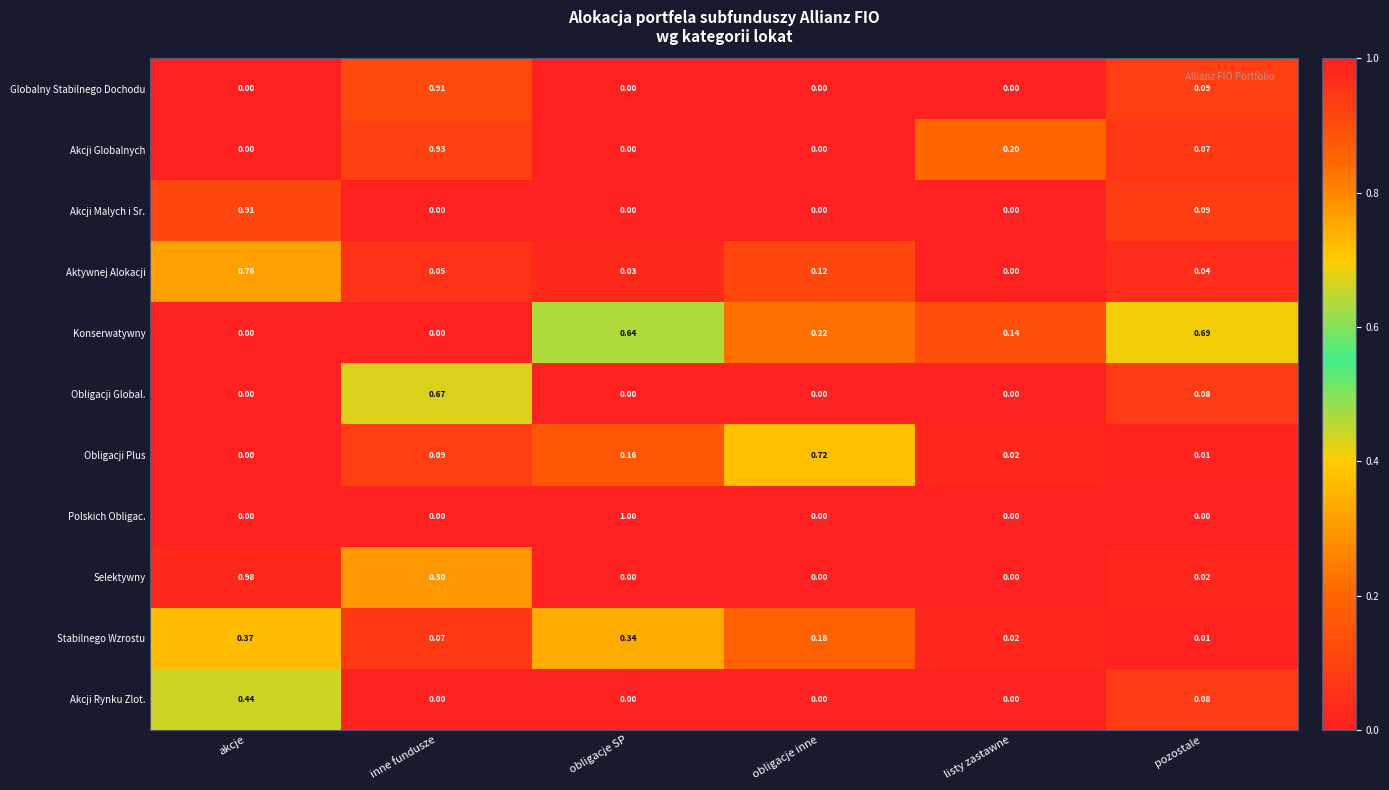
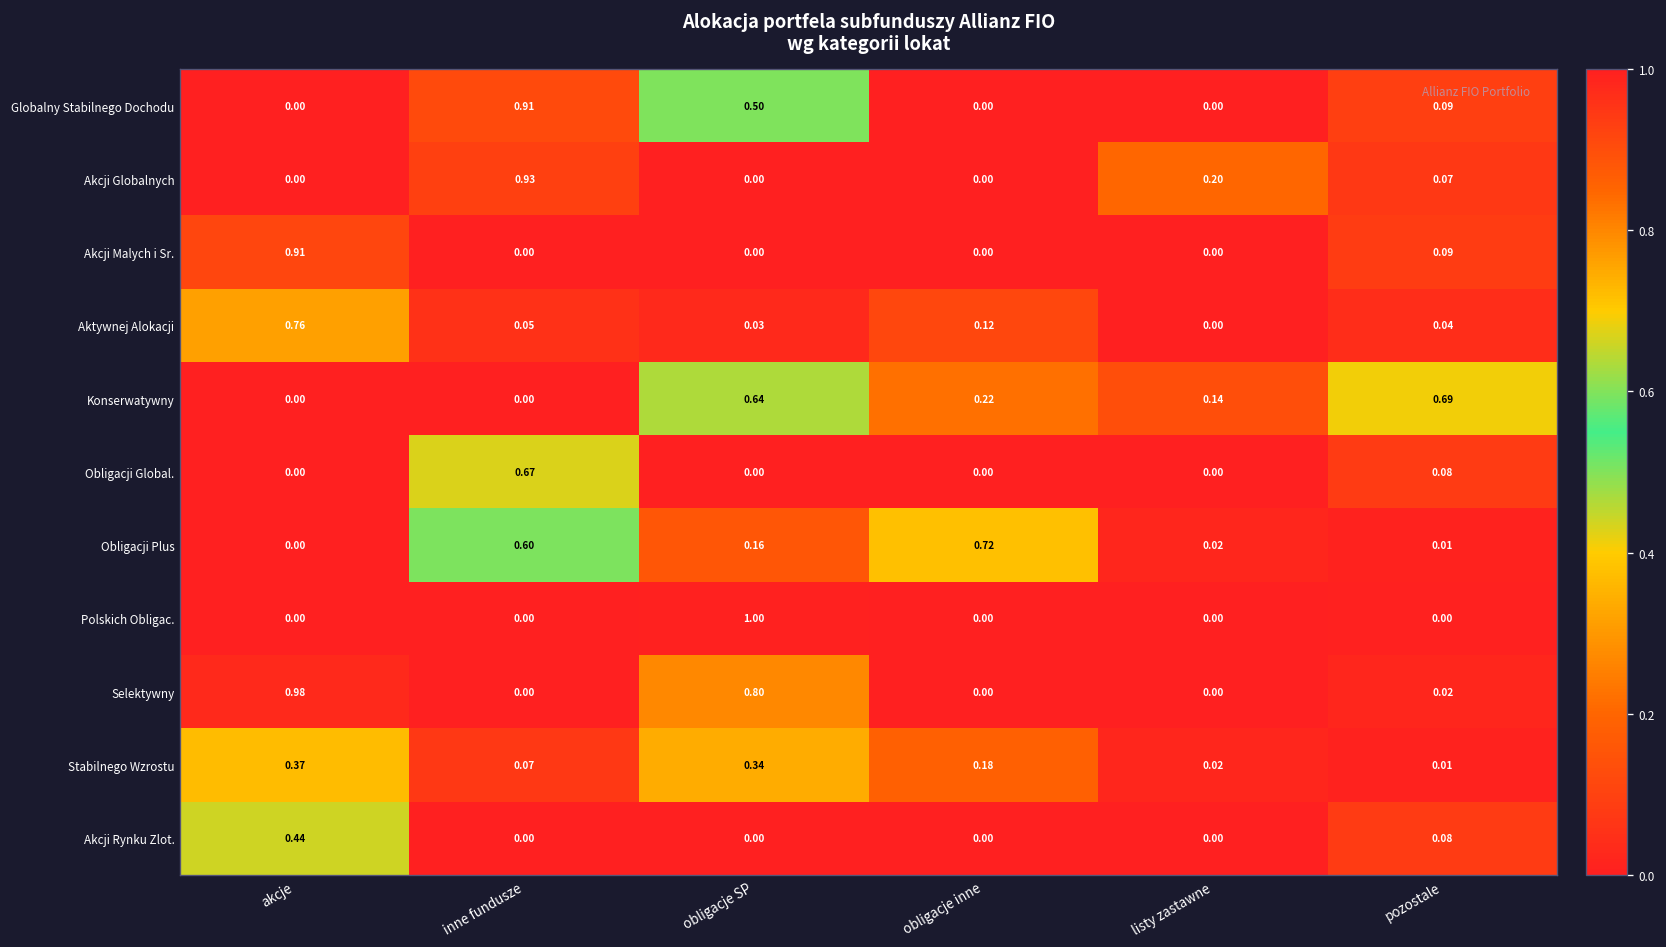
Globalny Stabilnego Dochodu, obligacje SP: 0.00 -> 0.50
Obligacji Plus, inne fundusze: 0.09 -> 0.60
Selektywny, inne fundusze: 0.30 -> 0.00
Selektywny, obligacje SP: 0.00 -> 0.80
